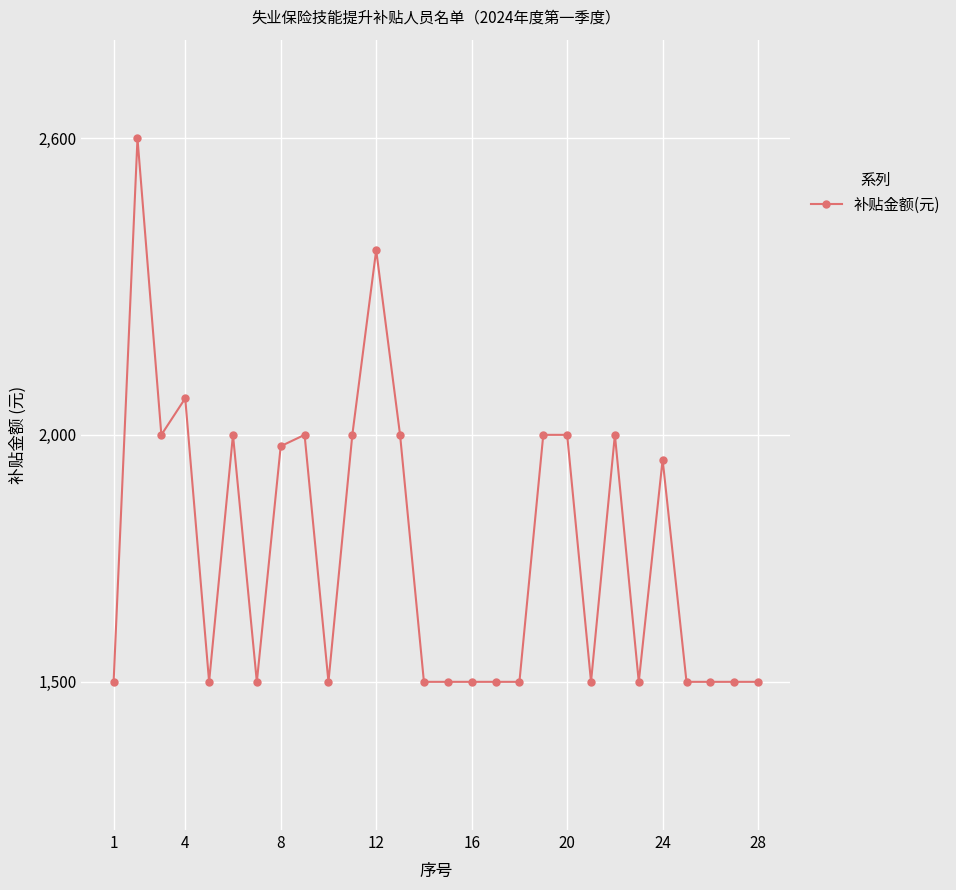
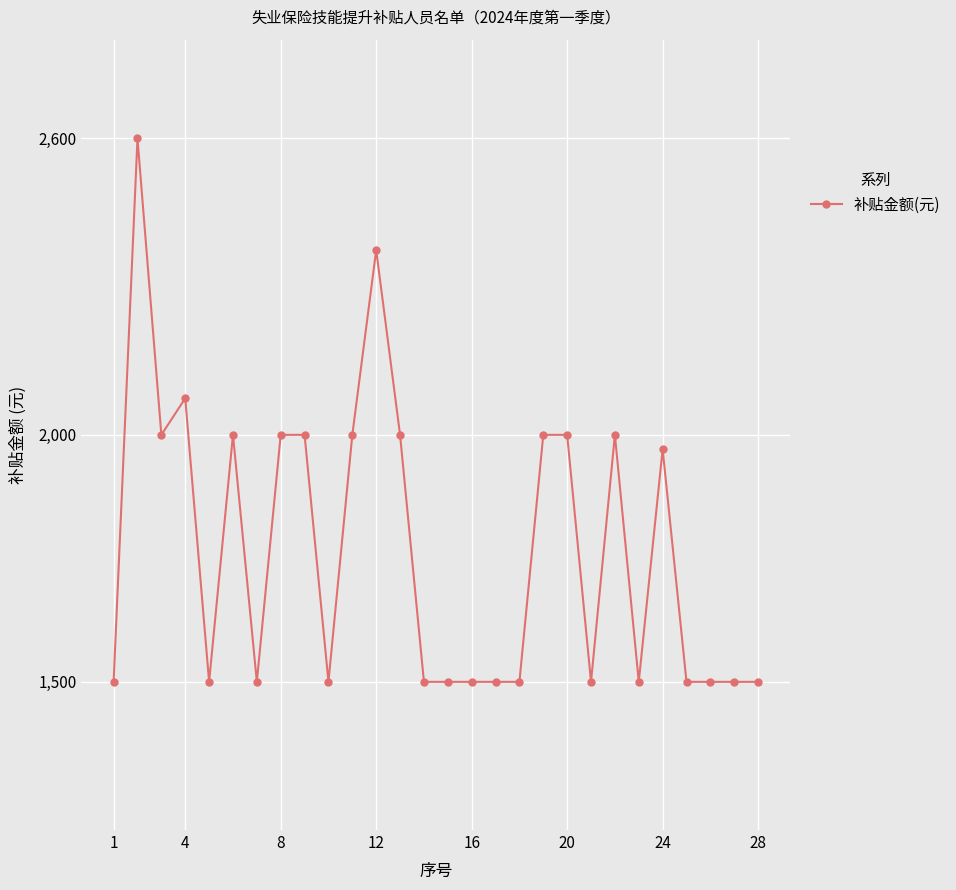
8: 1,980 -> 2,000
24: 1,950 -> 1,970
